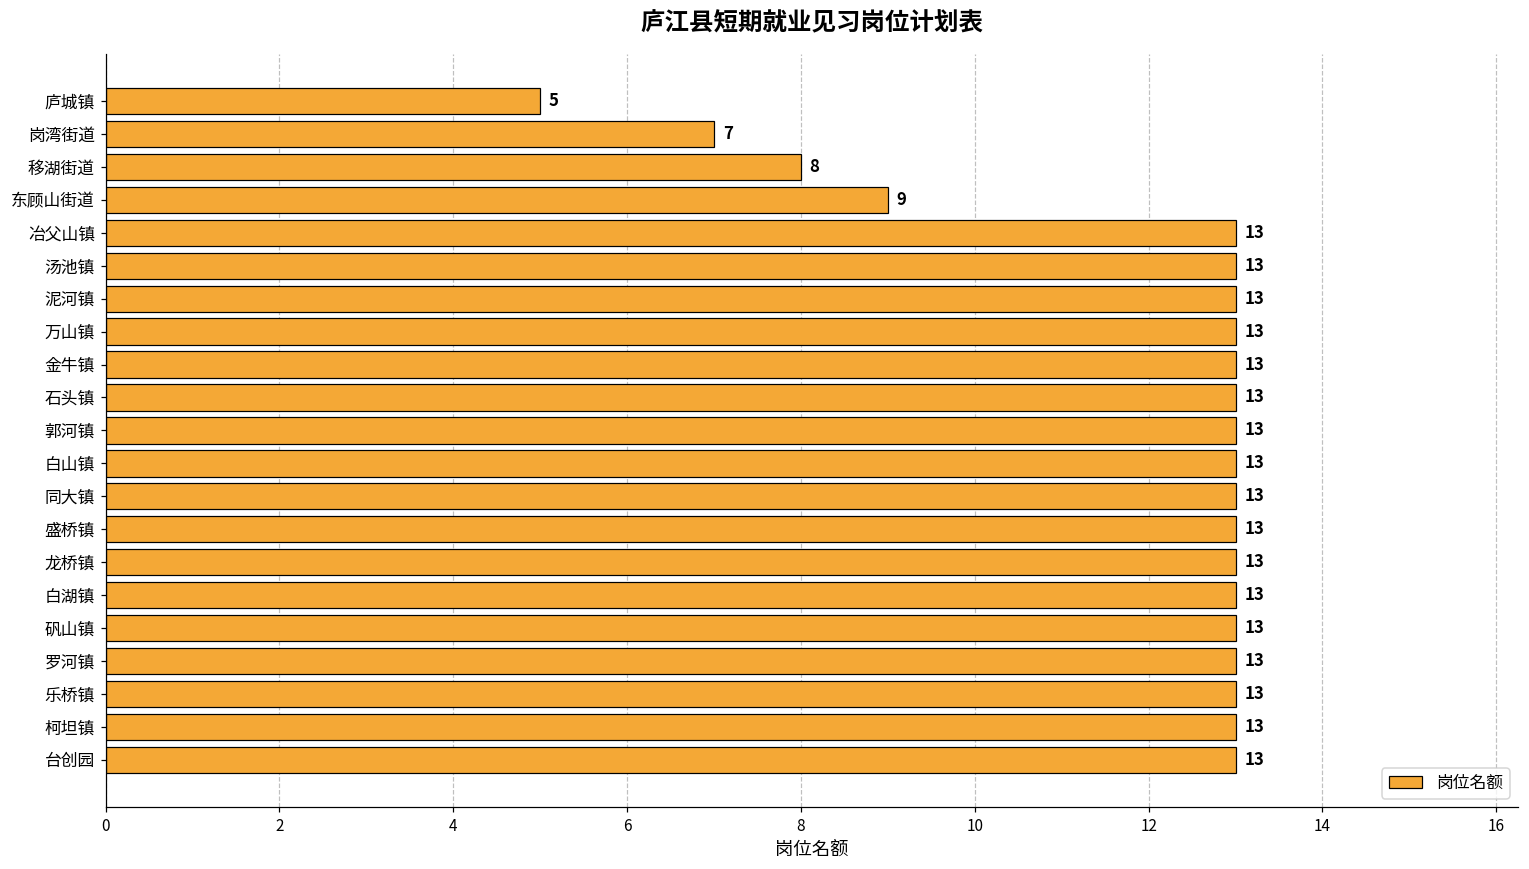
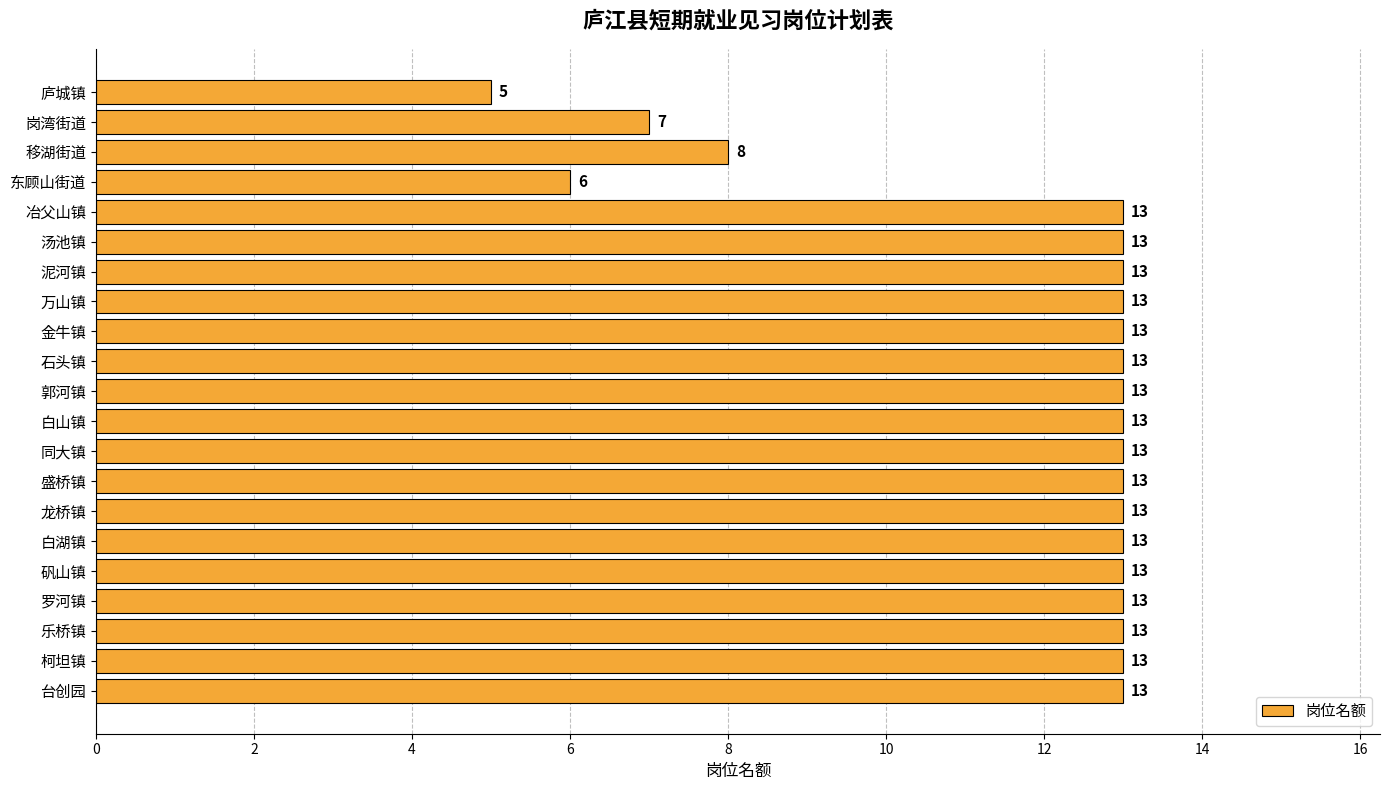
东顾山街道: 9 -> 6
